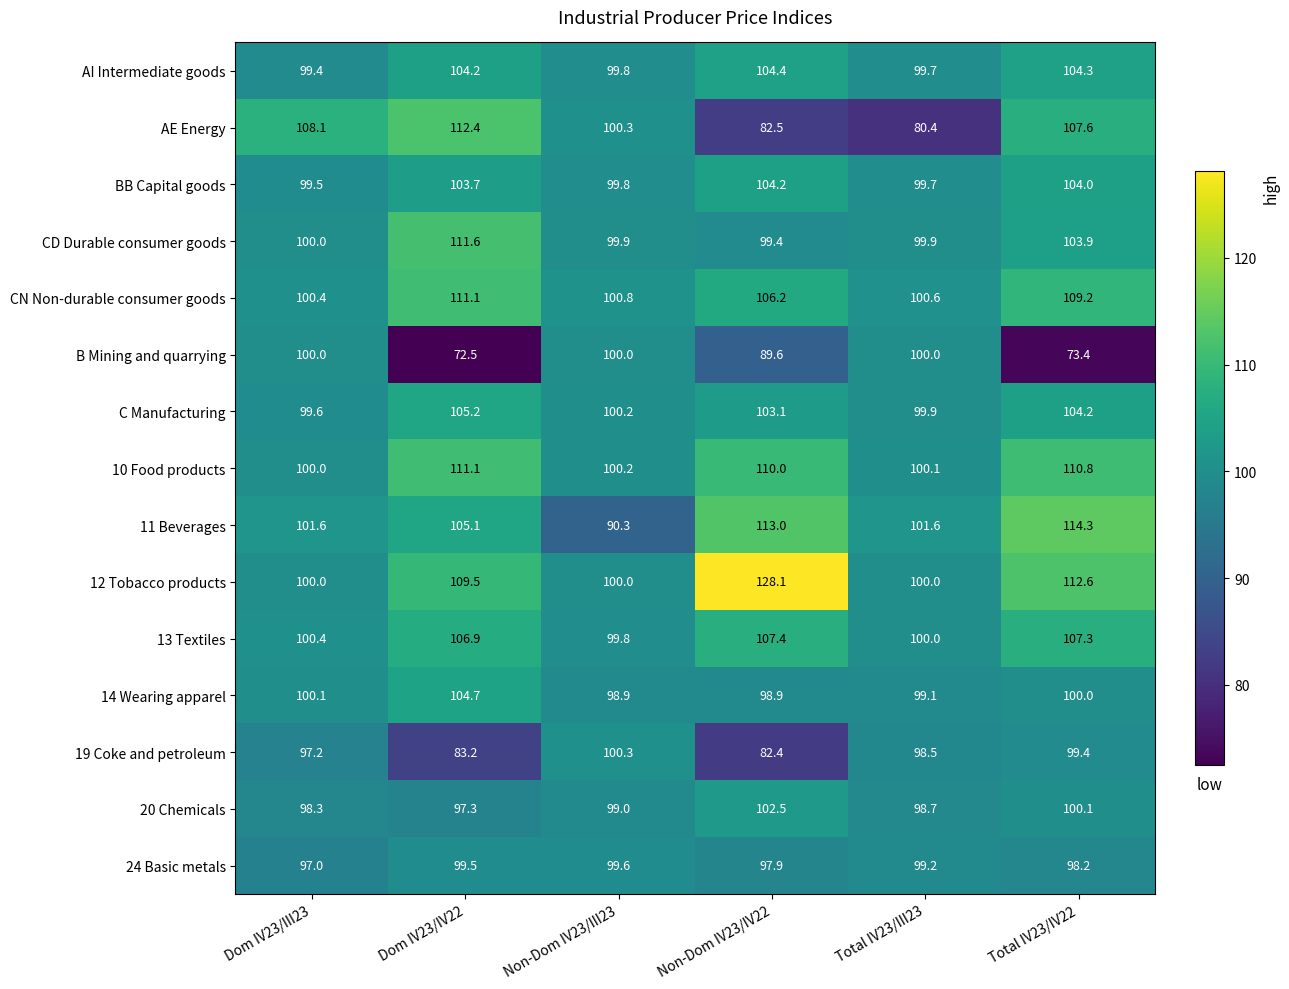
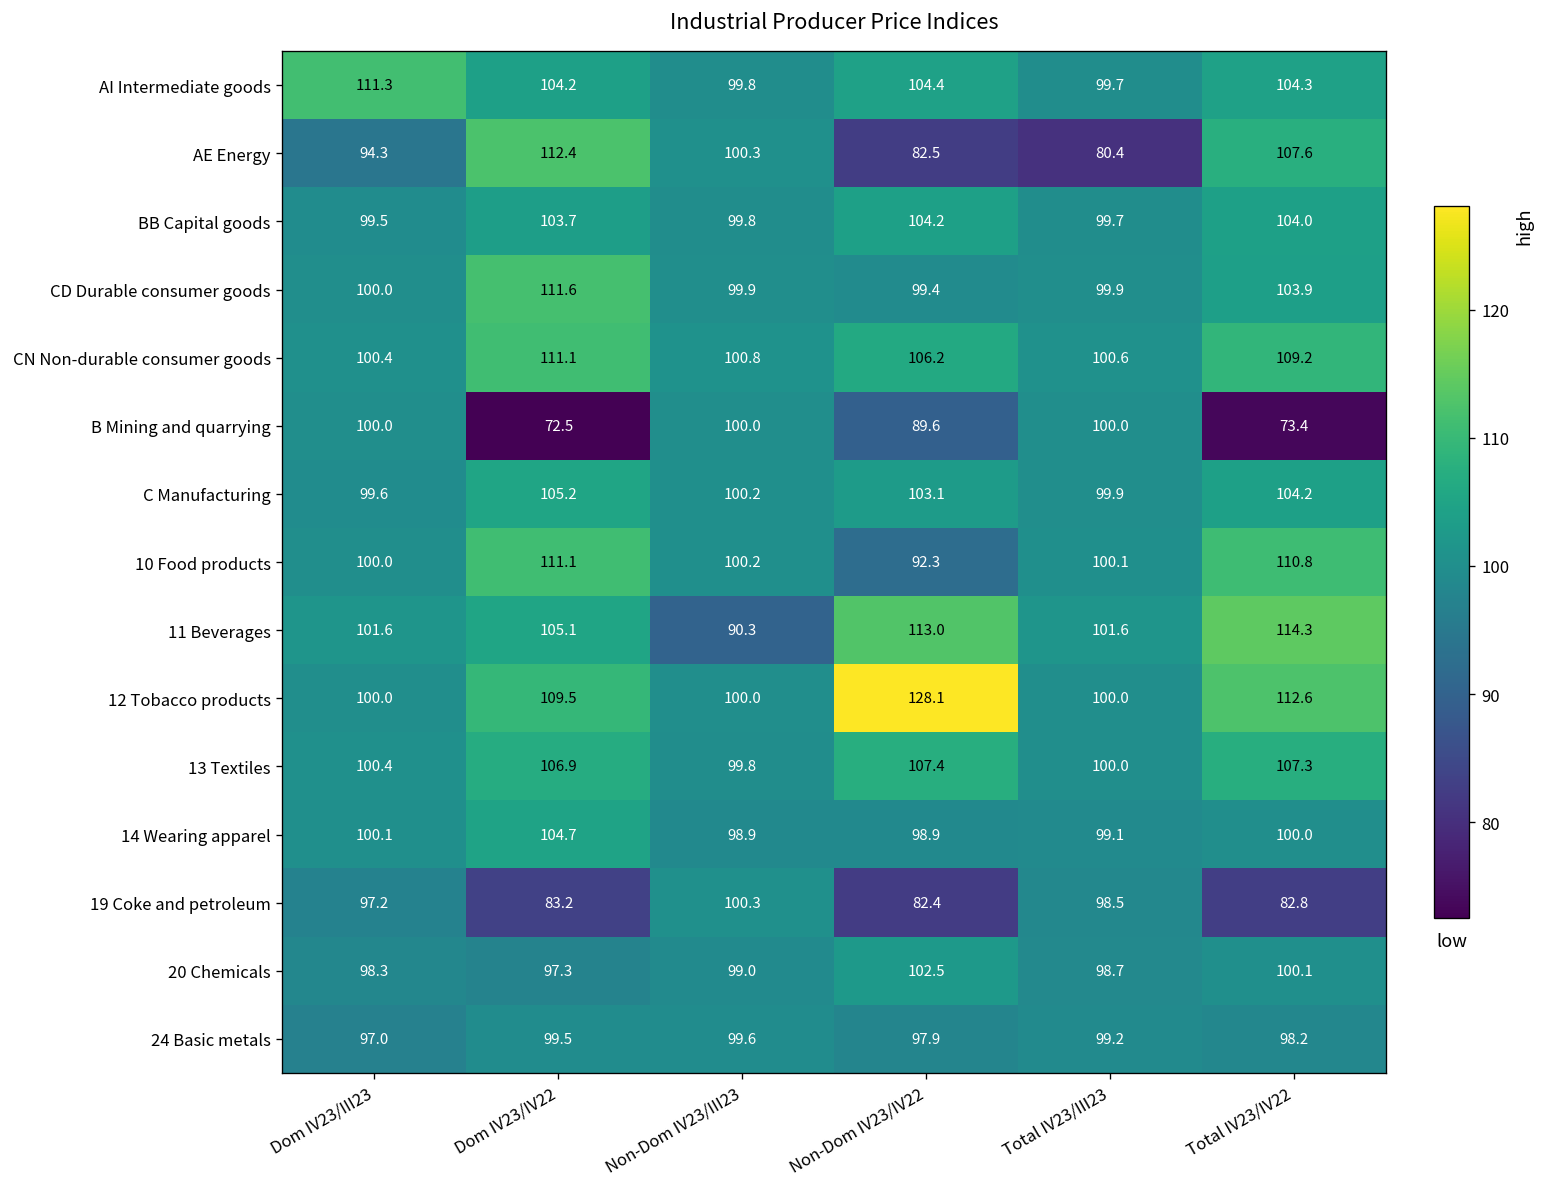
AI Intermediate goods, Dom IV23/III23: 99.4 -> 111.3
AE Energy, Dom IV23/III23: 108.1 -> 94.3
10 Food products, Non-Dom IV23/IV22: 110.0 -> 92.3
19 Coke and petroleum, Total IV23/IV22: 99.4 -> 82.8
